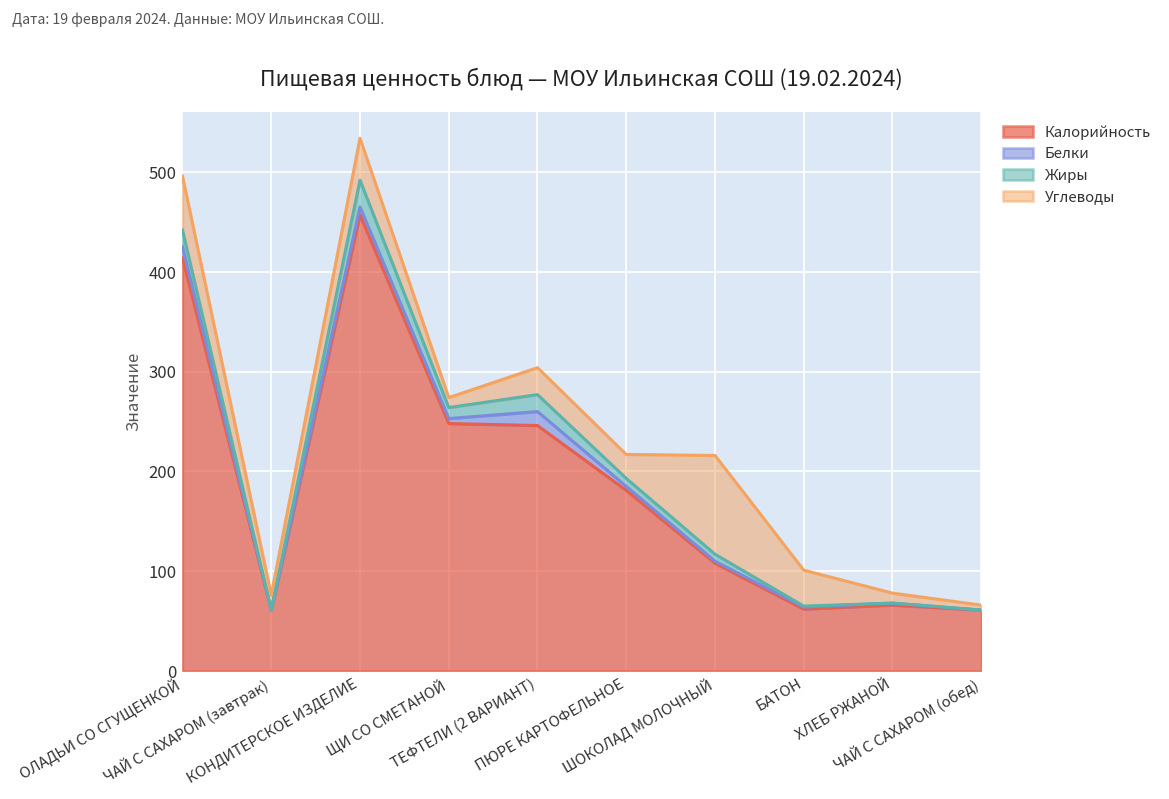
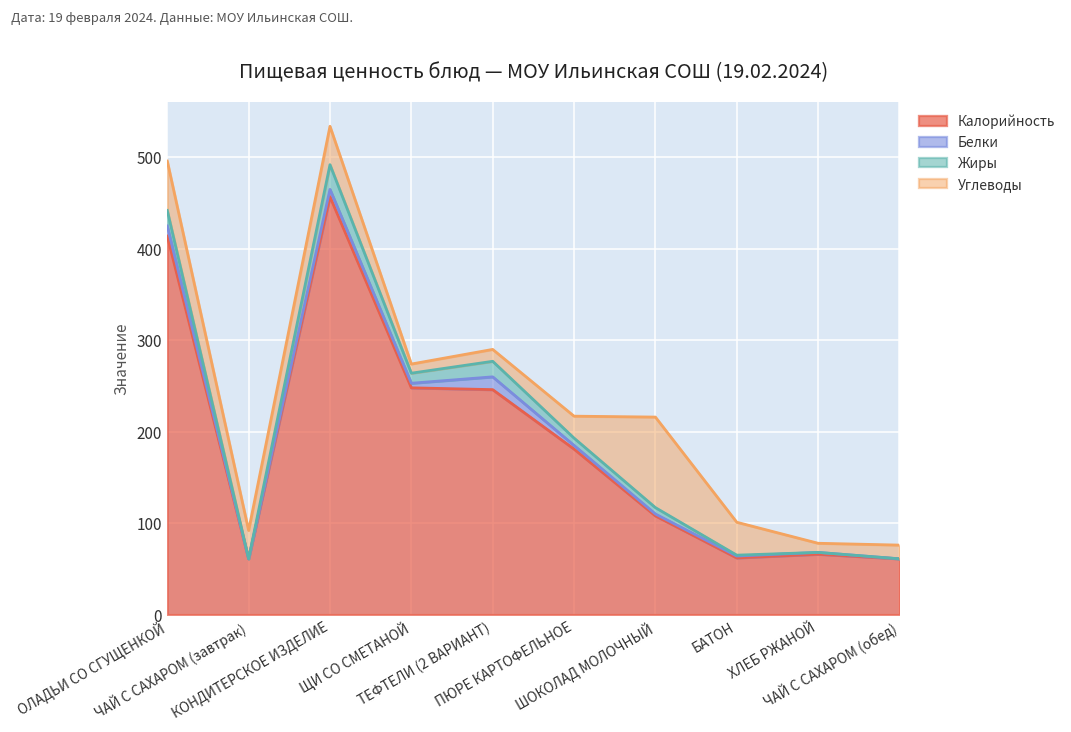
Углеводы, ЧАЙ С САХАРОМ (завтрак): 20 -> 30
Углеводы, ТЕФТЕЛИ (2 ВАРИАНТ): 30 -> 10
Углеводы, ЧАЙ С САХАРОМ (обед): 10 -> 20
